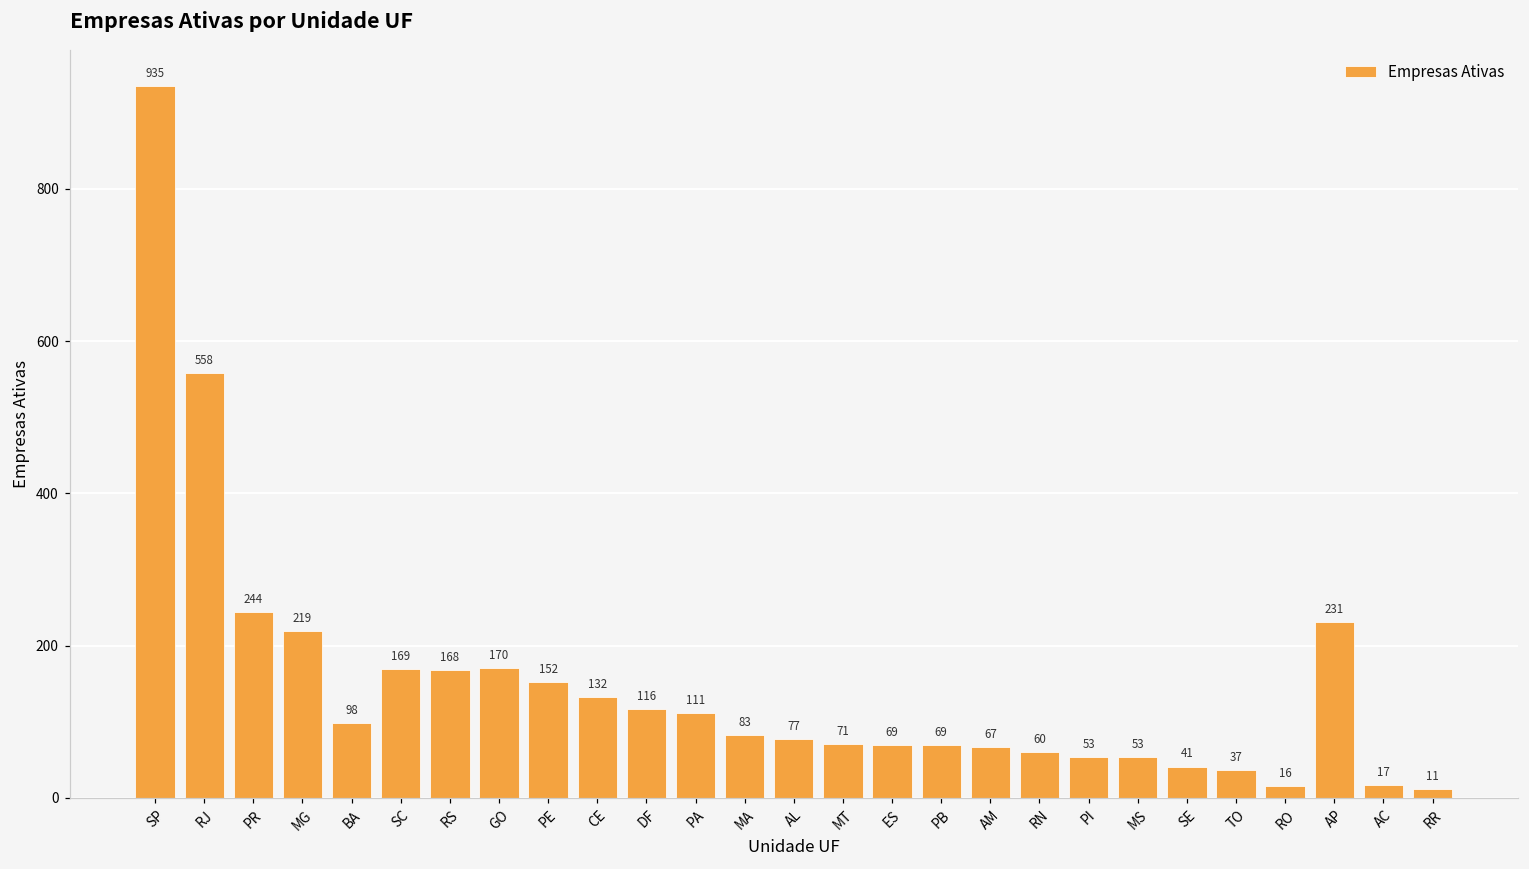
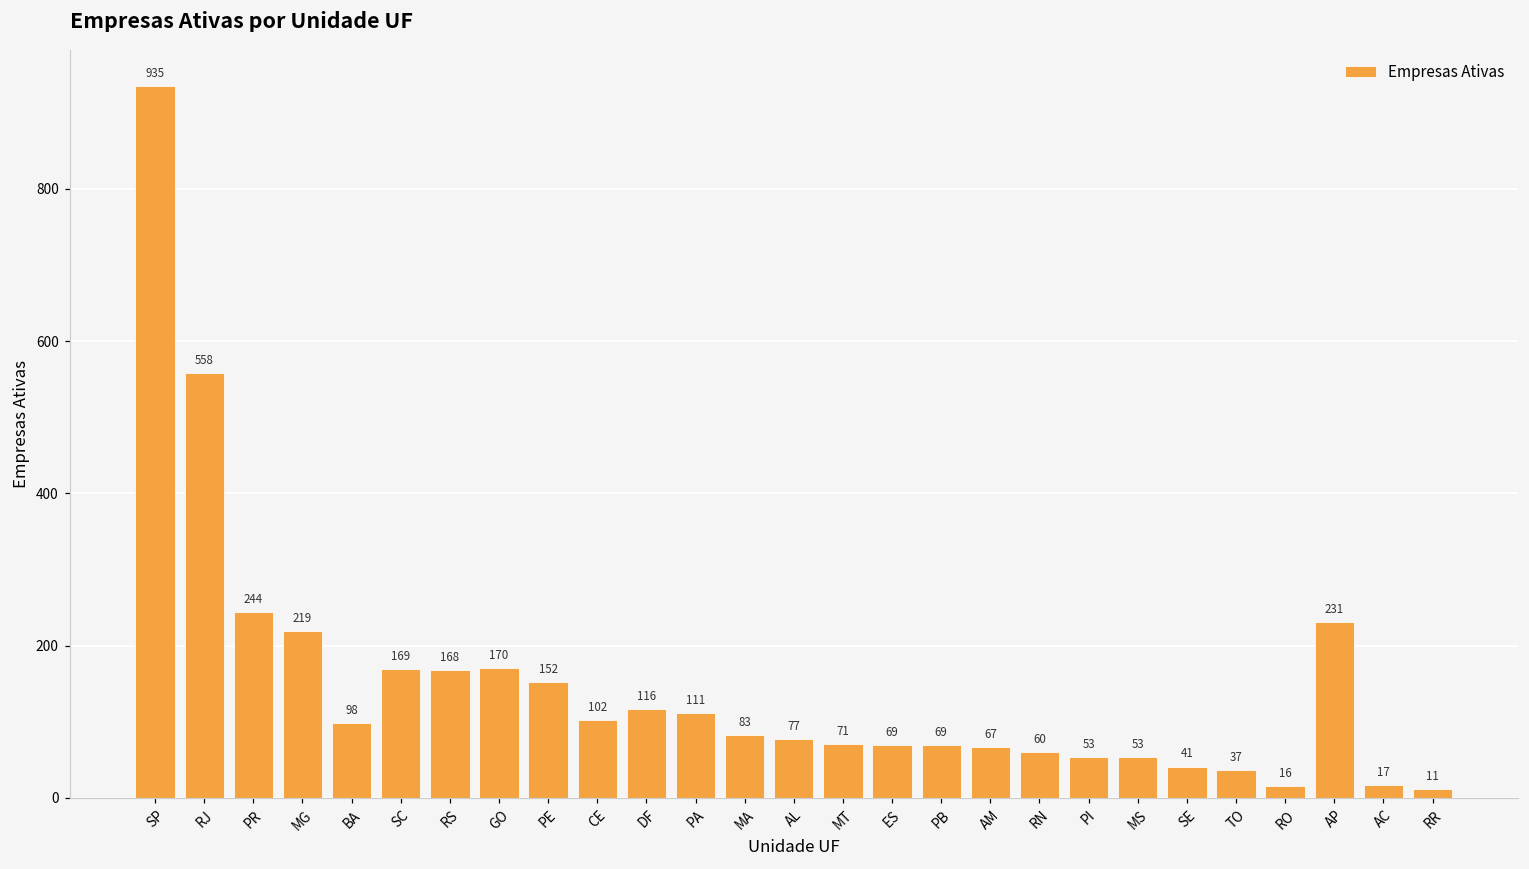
CE: 132 -> 102
